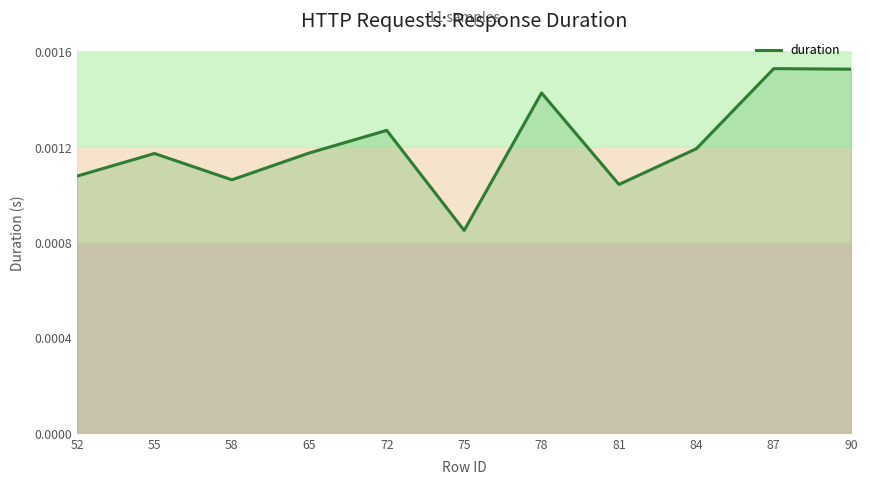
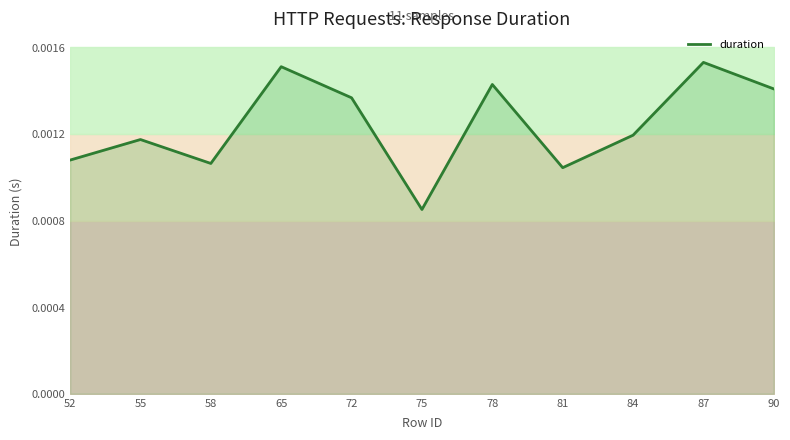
duration, 65: 0.00118 -> 0.00151
duration, 72: 0.00127 -> 0.00137
duration, 90: 0.00153 -> 0.00141
